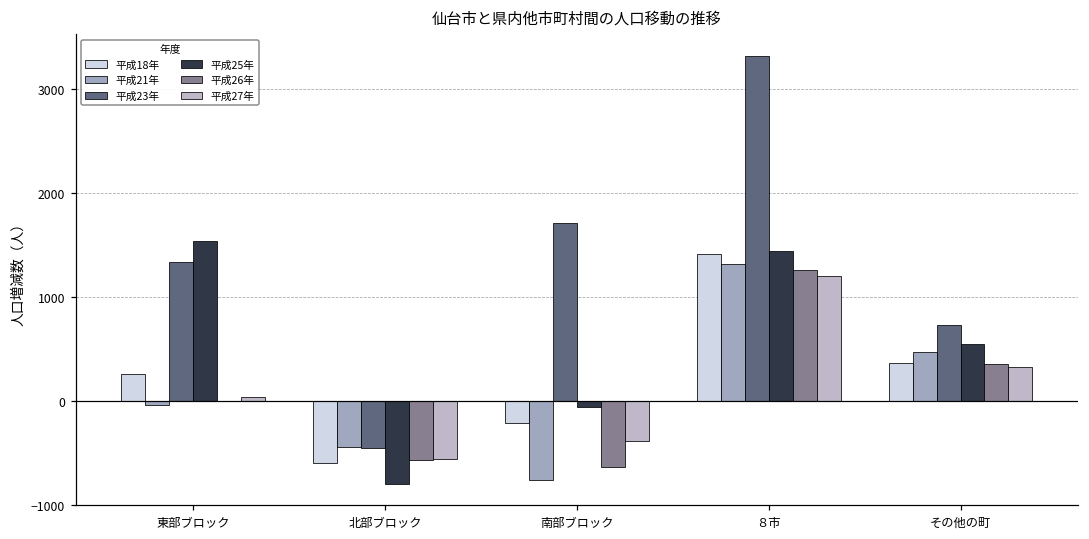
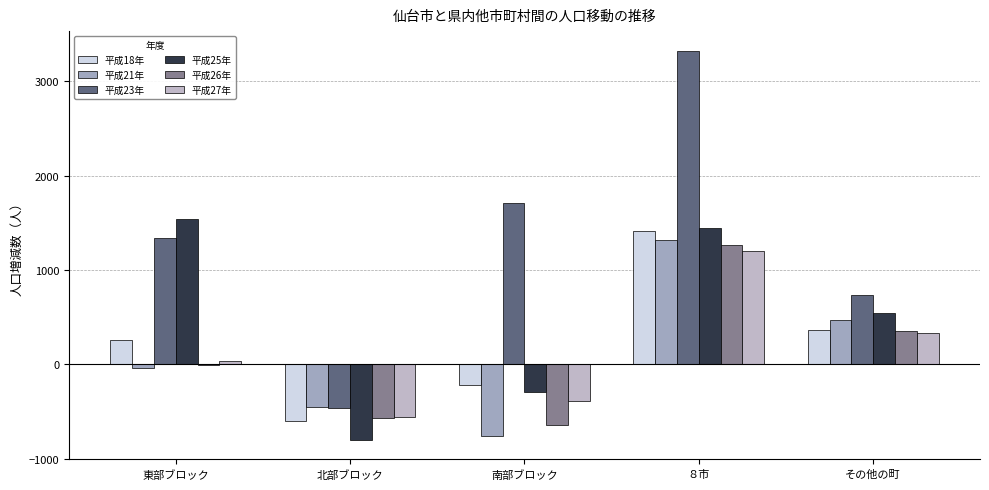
平成25年, 南部ブロック: -100 -> -300
